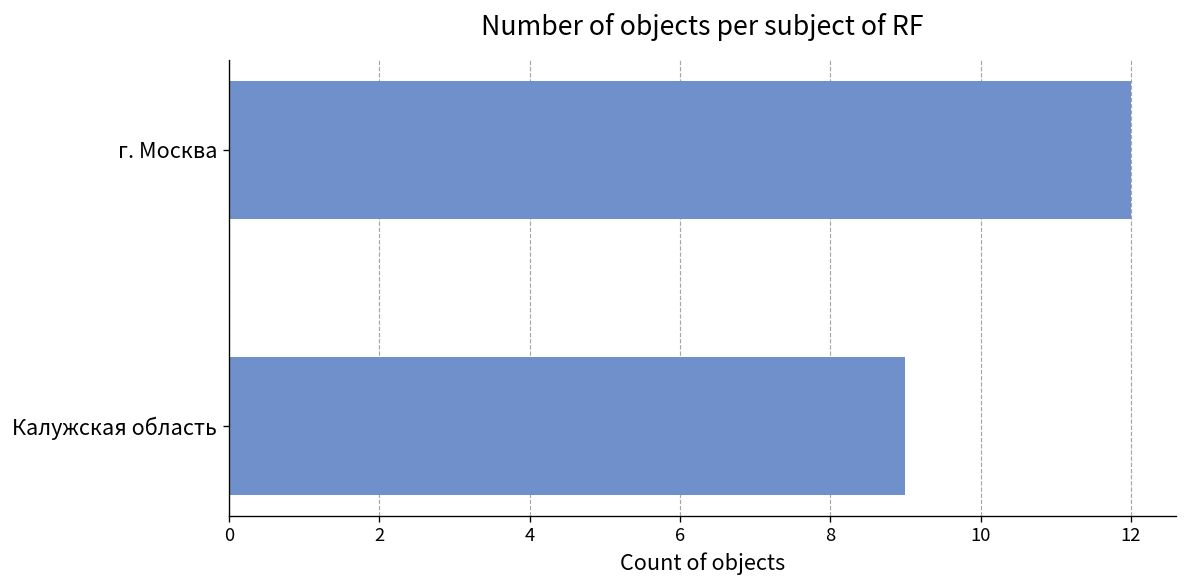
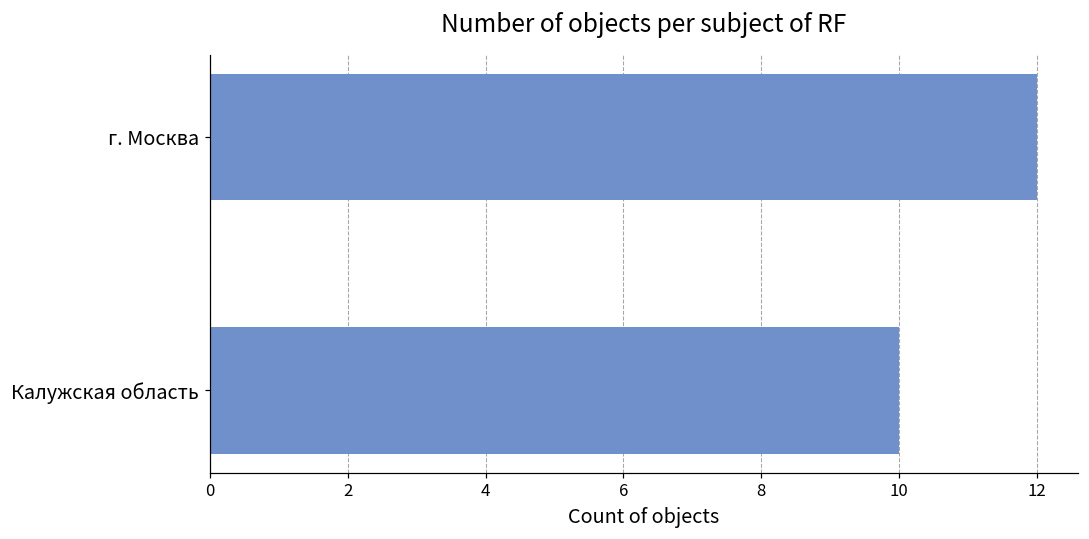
Калужская область: 9 -> 10
